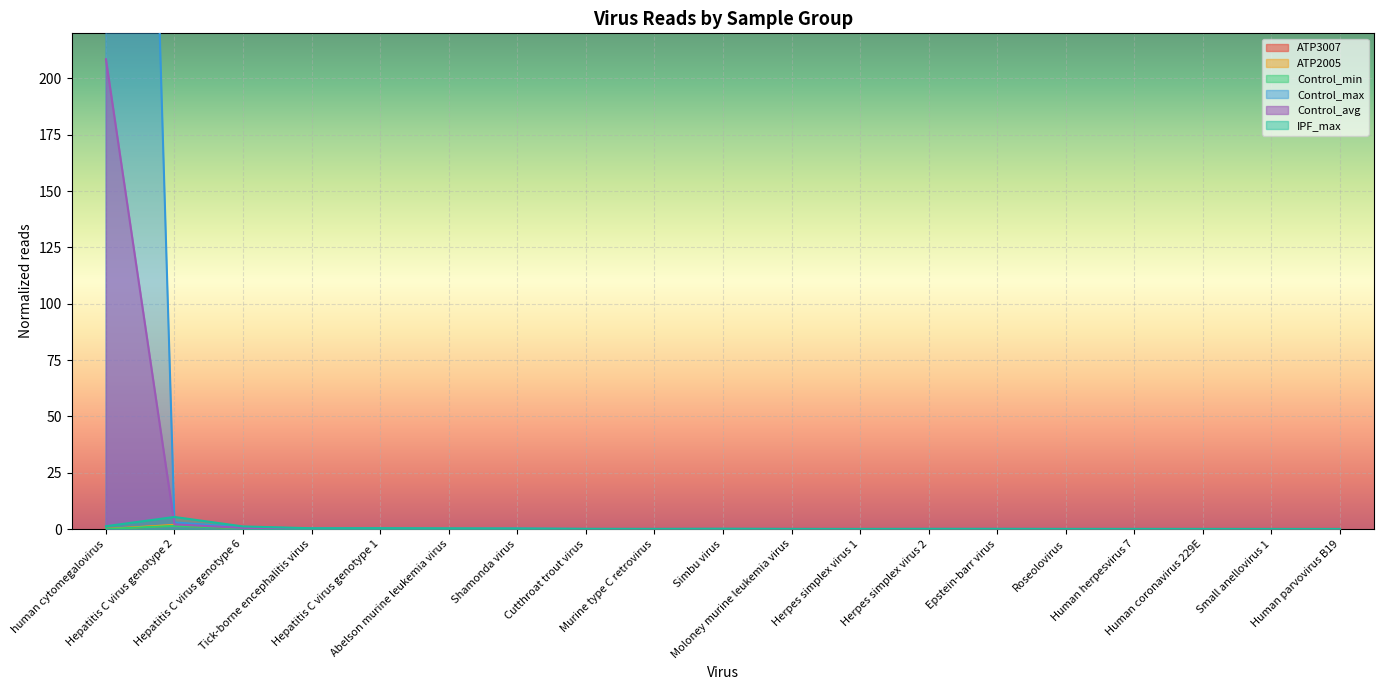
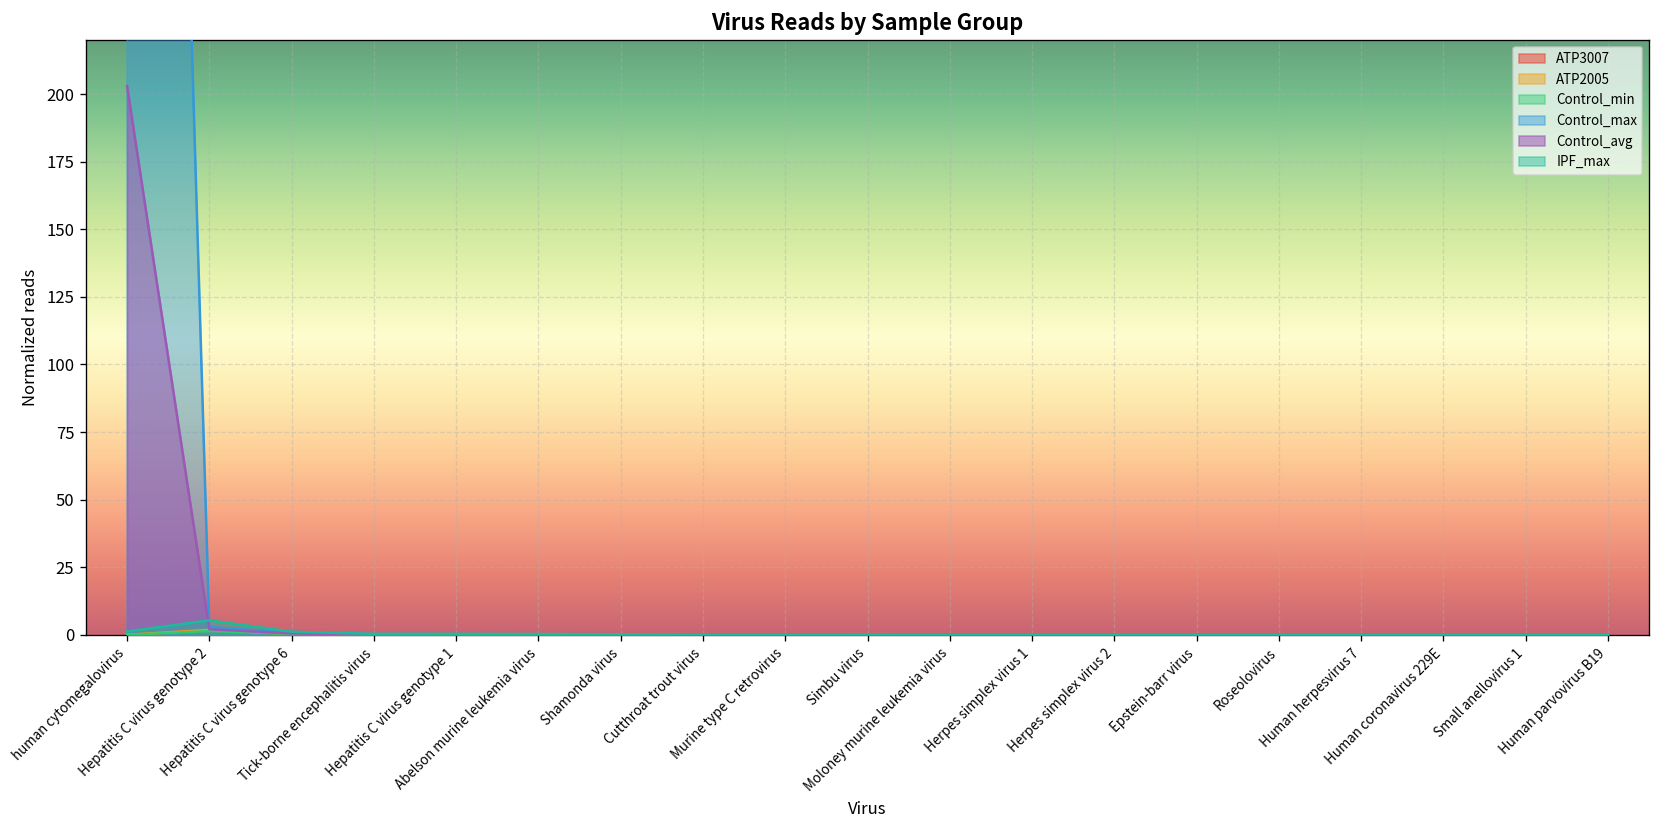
Control_avg, human cytomegalovirus: 209 -> 203
